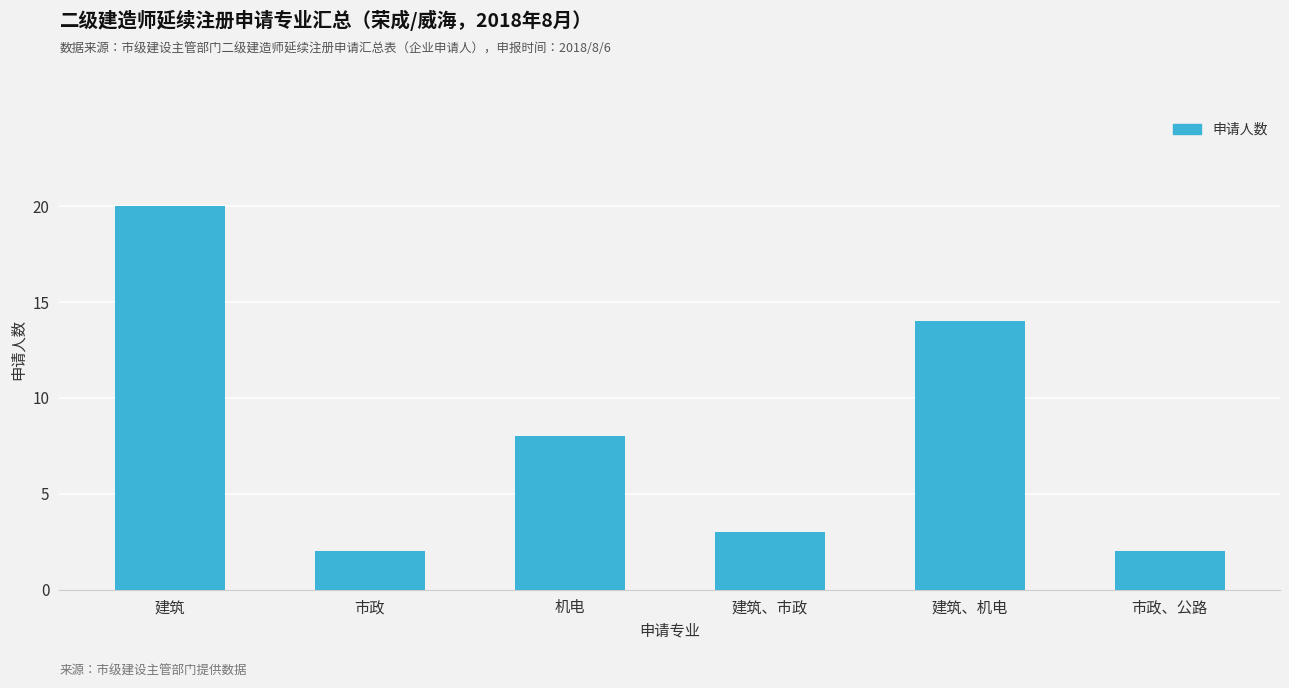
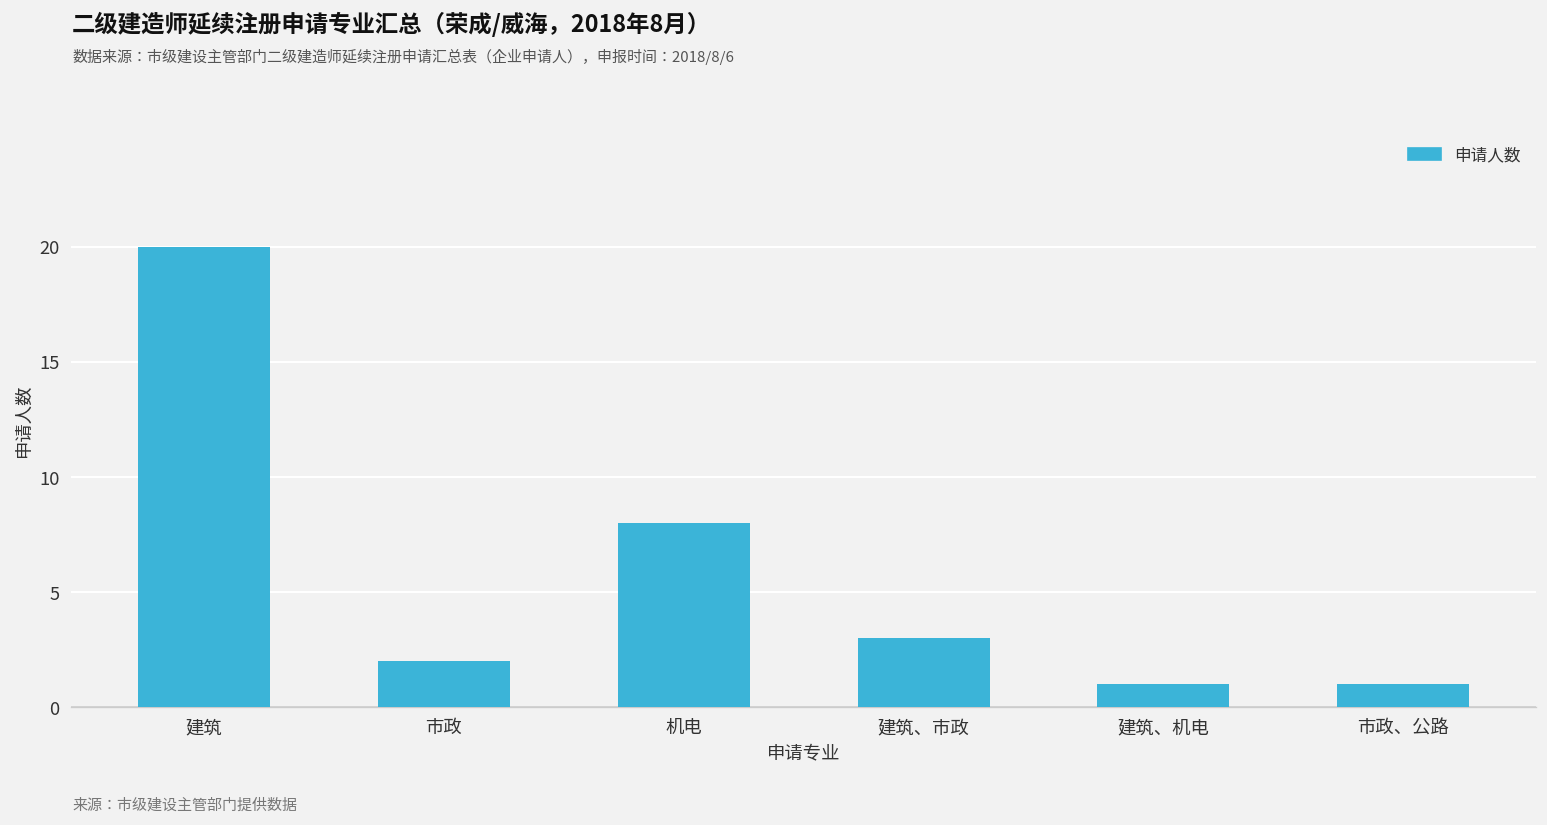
建筑、机电: 14 -> 1
市政、公路: 2 -> 1
